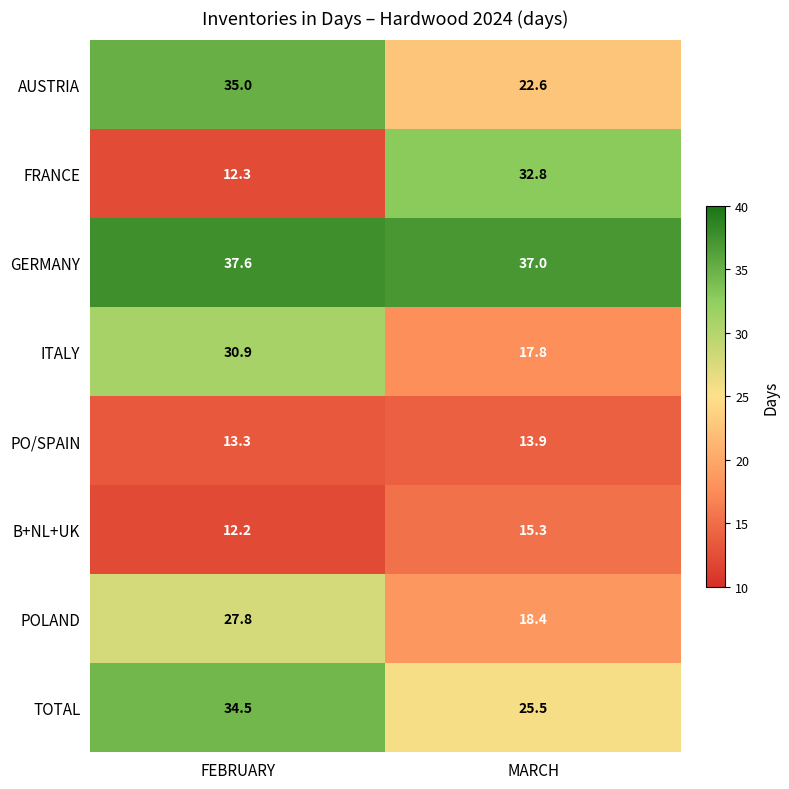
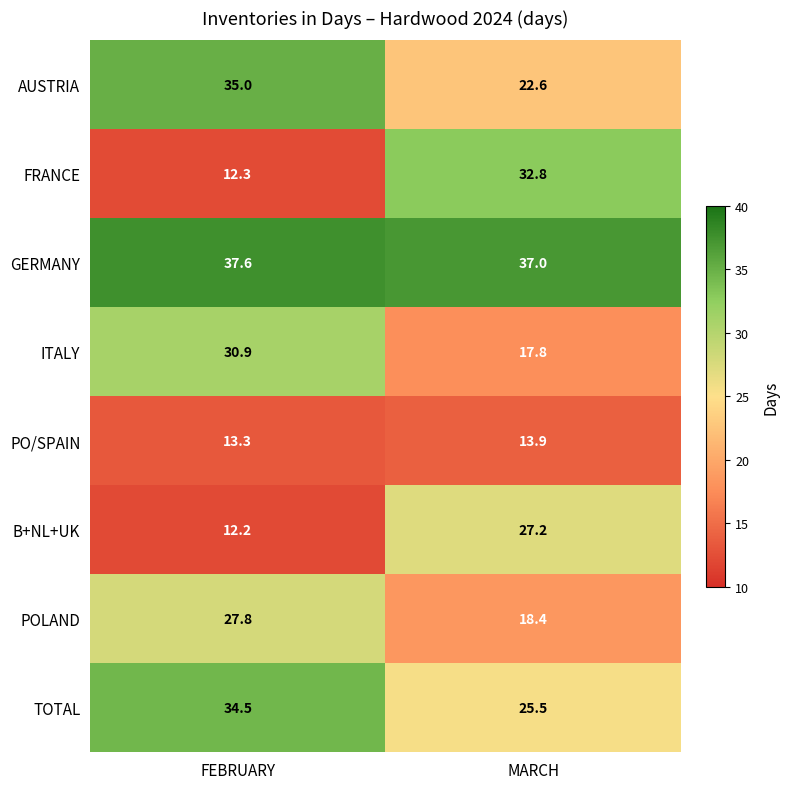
B+NL+UK, MARCH: 15.3 -> 27.2
